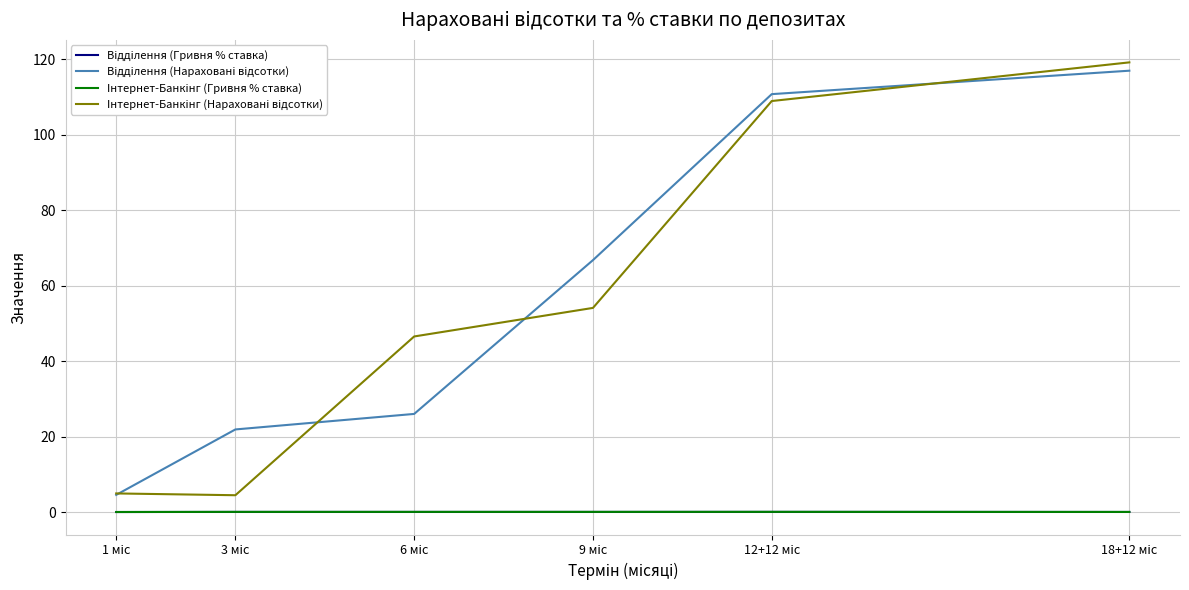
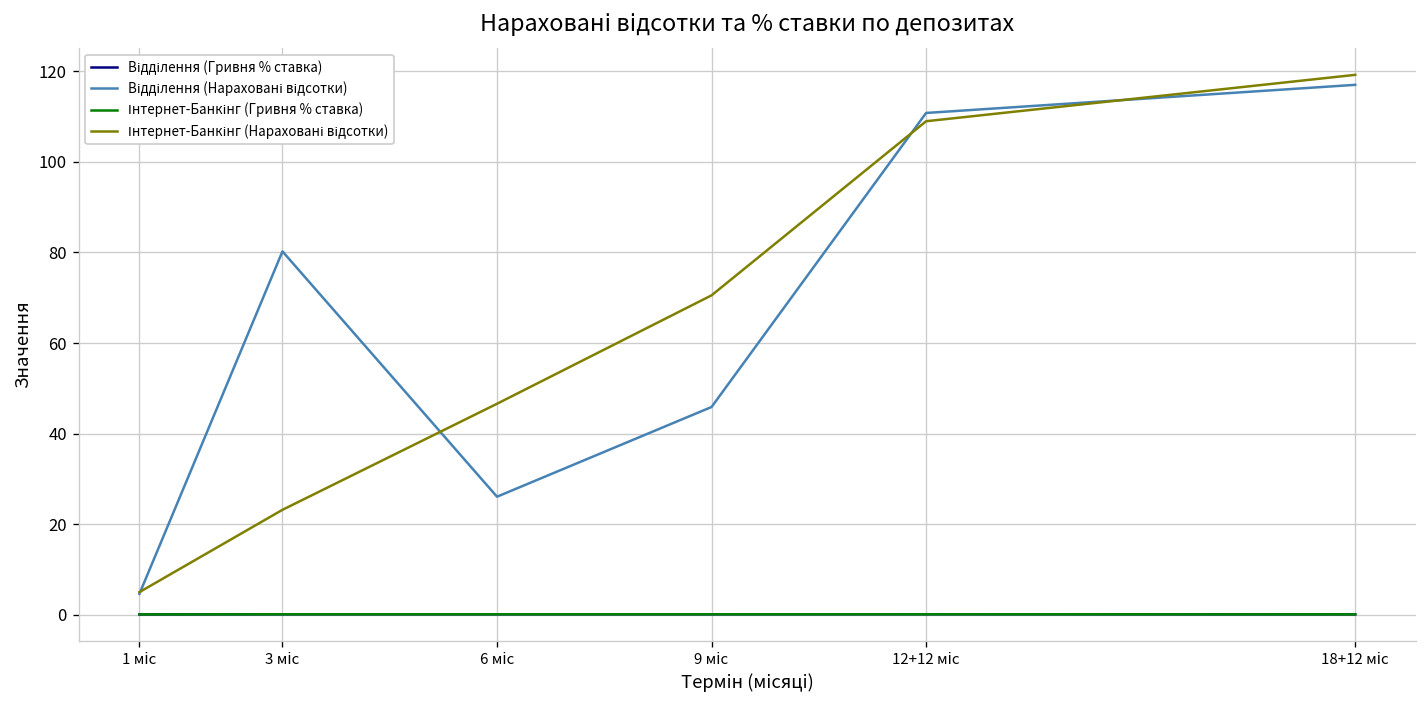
Відділення (Нараховані відсотки), 3 міс: 22 -> 80
Інтернет-Банкінг (Нараховані відсотки), 3 міс: 5 -> 23
Відділення (Нараховані відсотки), 9 міс: 67 -> 46
Інтернет-Банкінг (Нараховані відсотки), 9 міс: 54 -> 71
